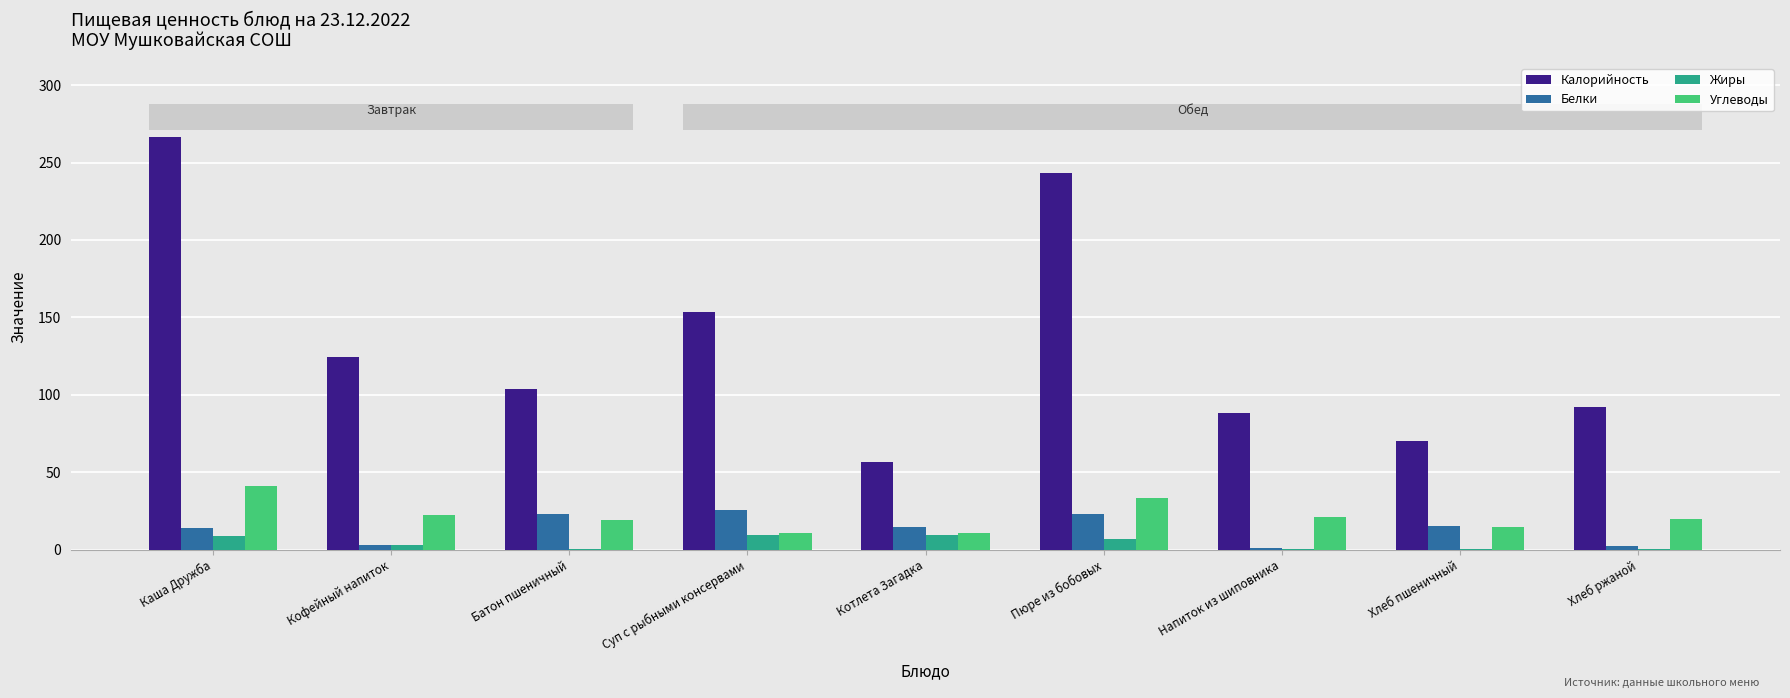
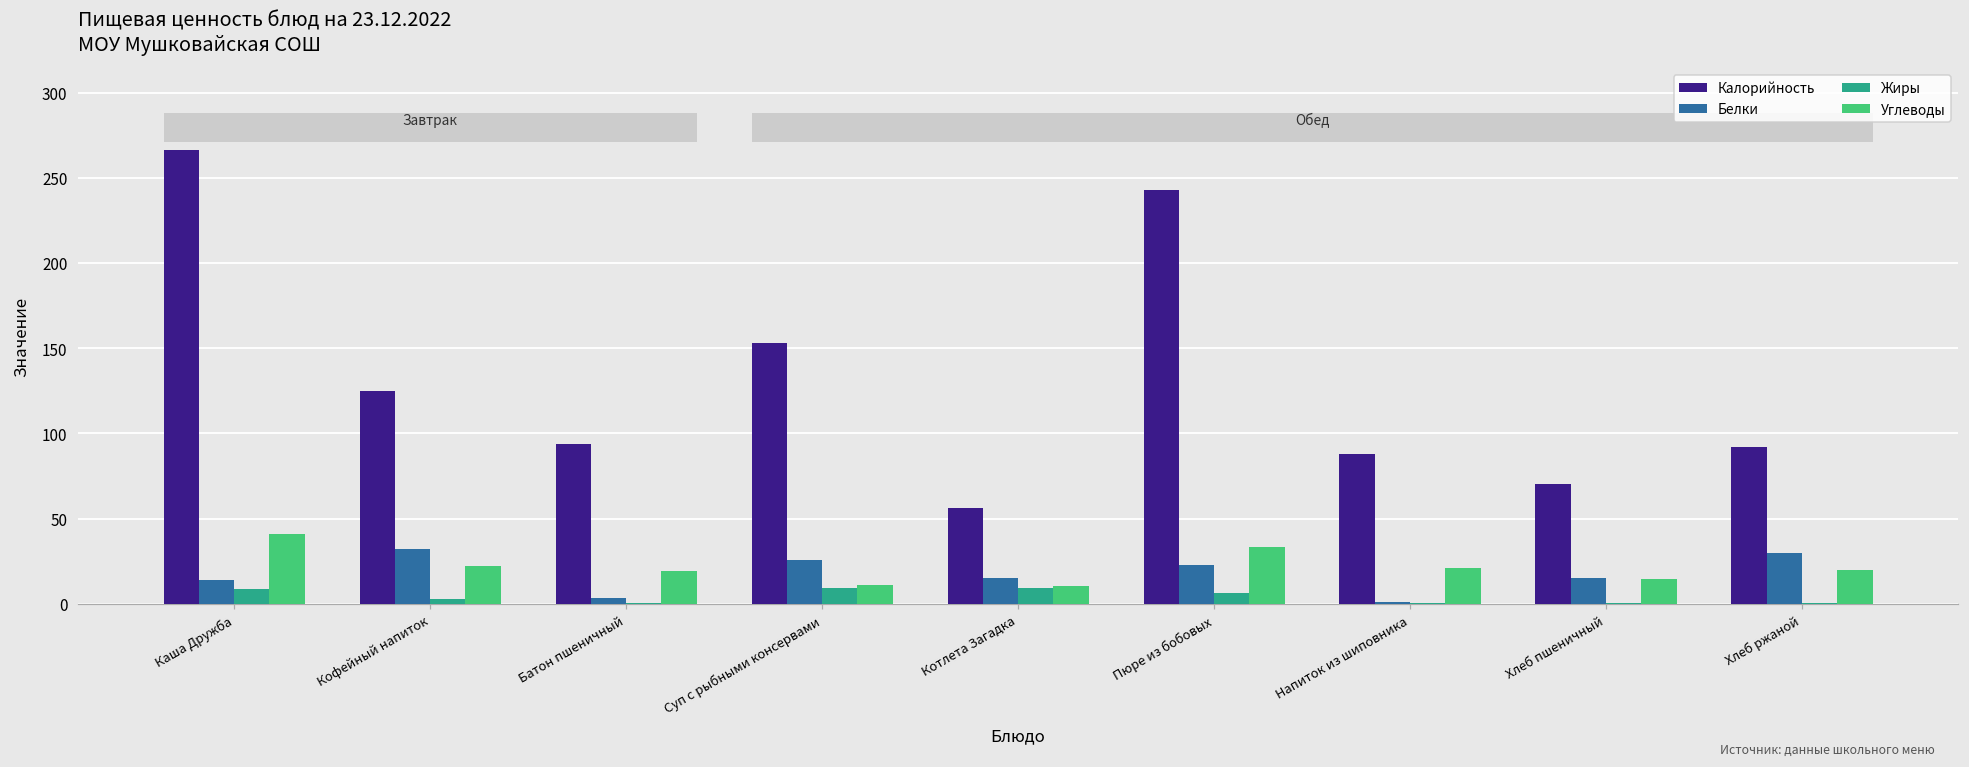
Белки, Кофейный напиток: 3 -> 32
Калорийность, Батон пшеничный: 104 -> 94
Белки, Батон пшеничный: 23 -> 3
Белки, Хлеб ржаной: 2 -> 30
